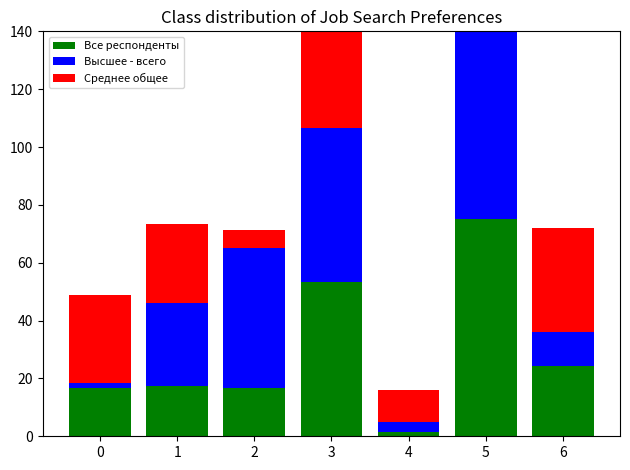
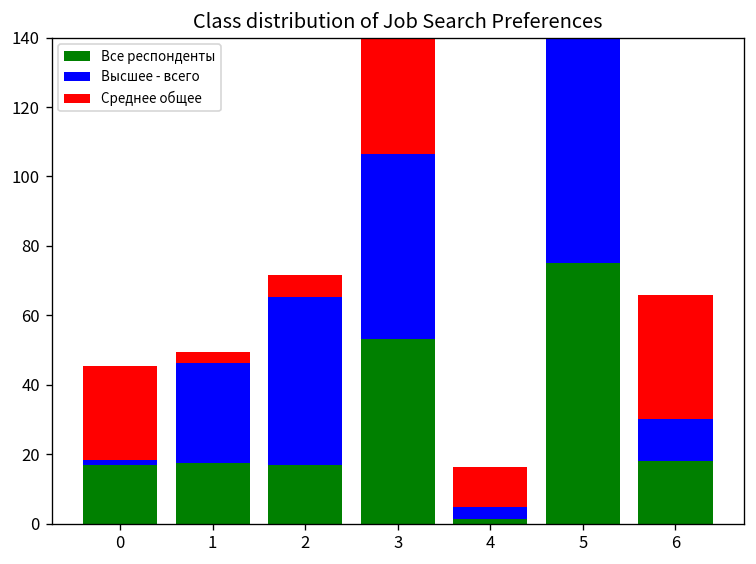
Среднее общее, 0: 30 -> 27
Среднее общее, 1: 27 -> 3
Все респонденты, 6: 24 -> 18
